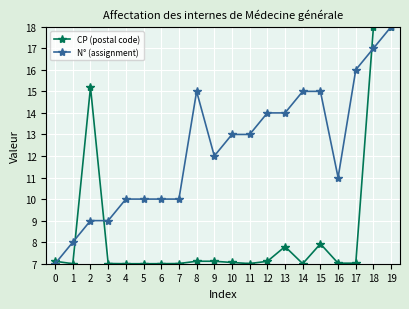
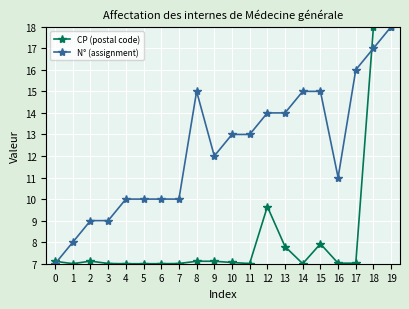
CP (postal code), 2: 15.2 -> 7.1
CP (postal code), 12: 7.1 -> 9.7
